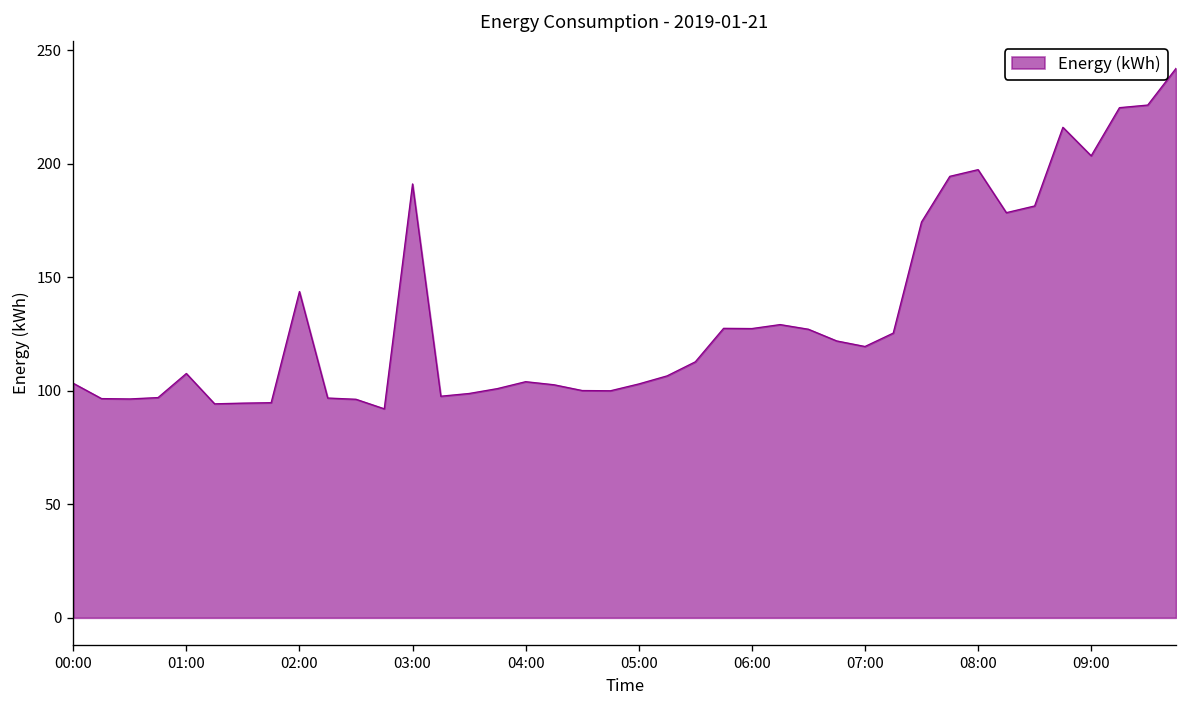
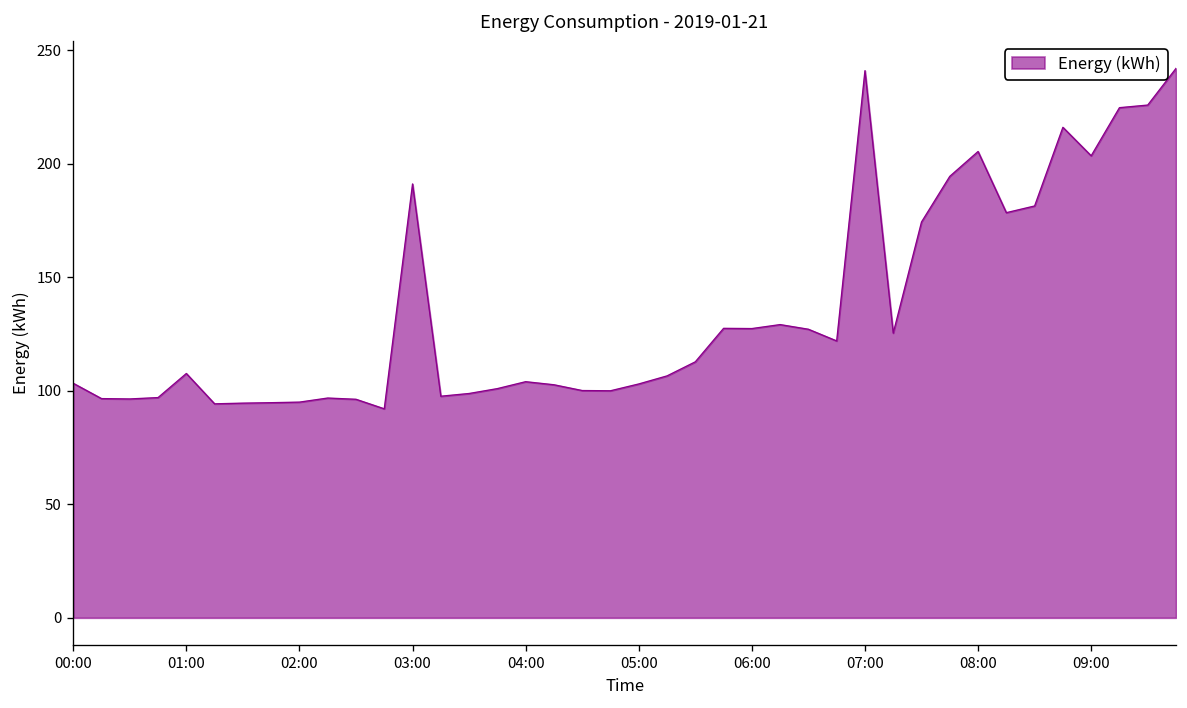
02:00: 144 -> 95
07:00: 120 -> 241
08:00: 197 -> 205
